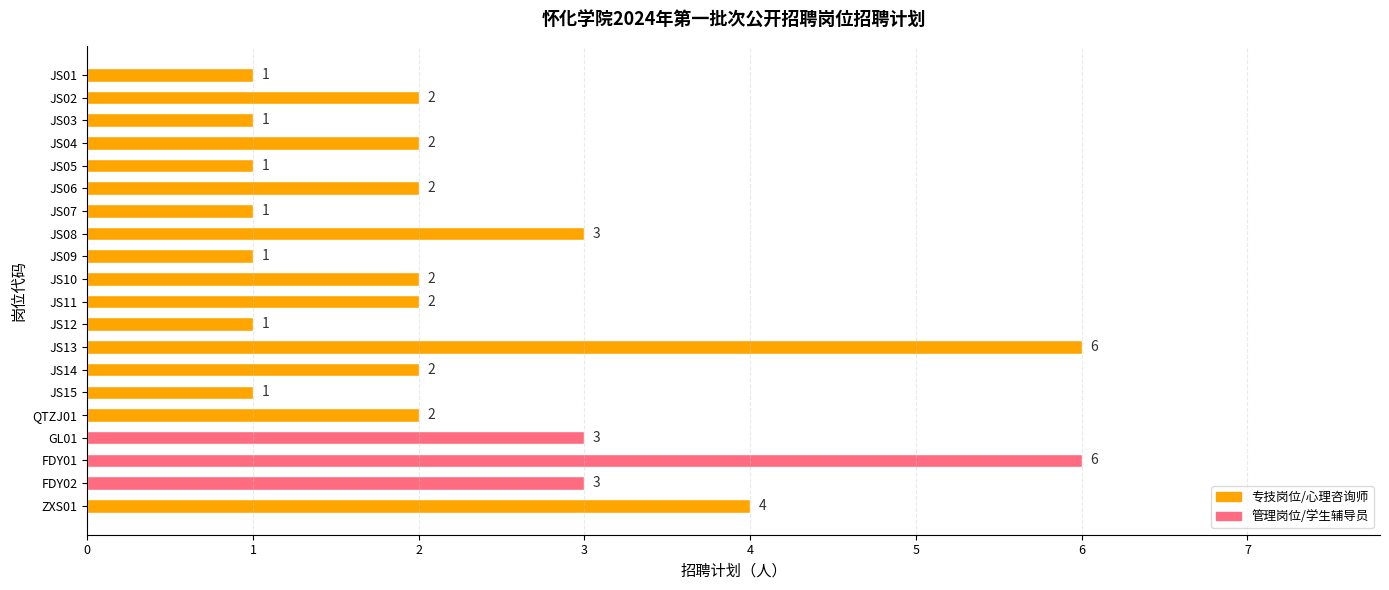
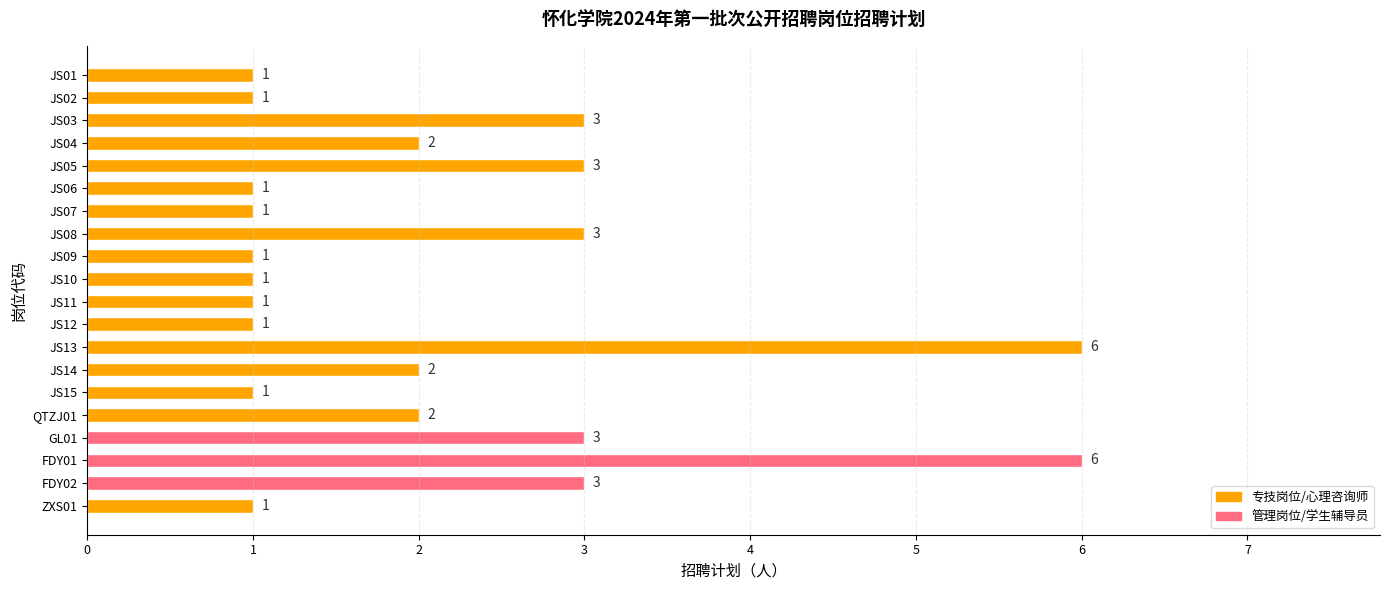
JS02: 2 -> 1
JS03: 1 -> 3
JS05: 1 -> 3
JS06: 2 -> 1
JS10: 2 -> 1
JS11: 2 -> 1
ZXS01: 4 -> 1
